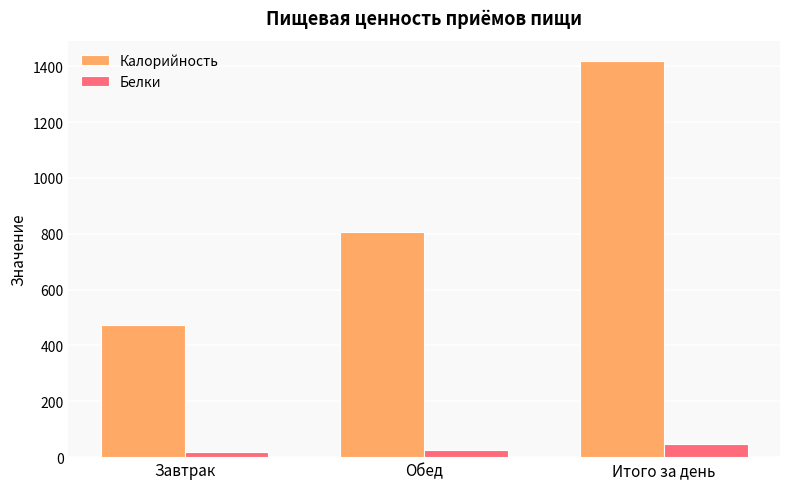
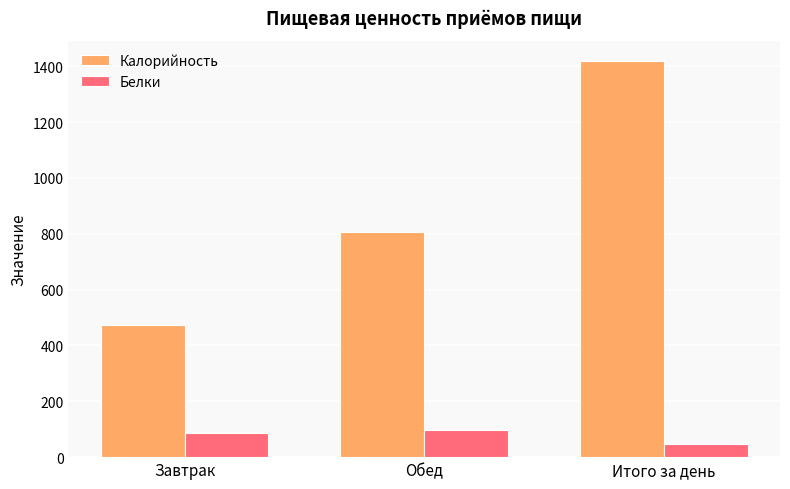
Белки, Завтрак: 20 -> 90
Белки, Обед: 30 -> 100
